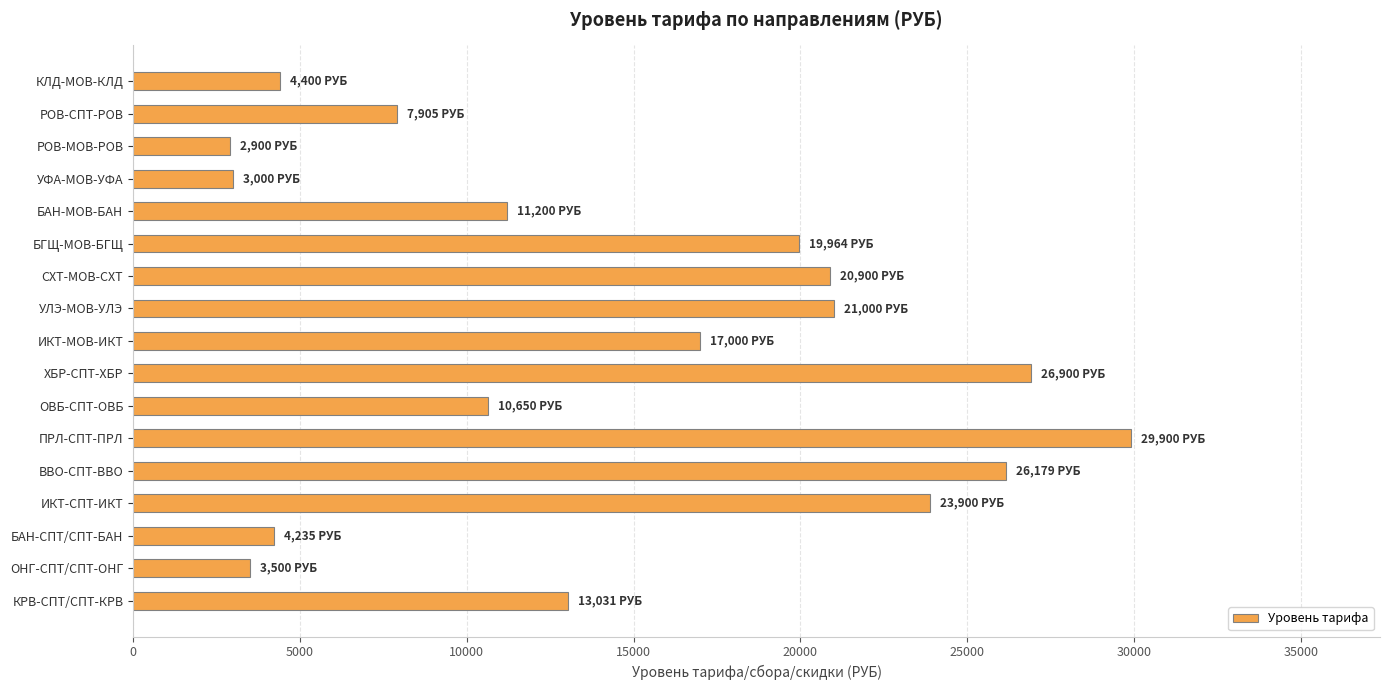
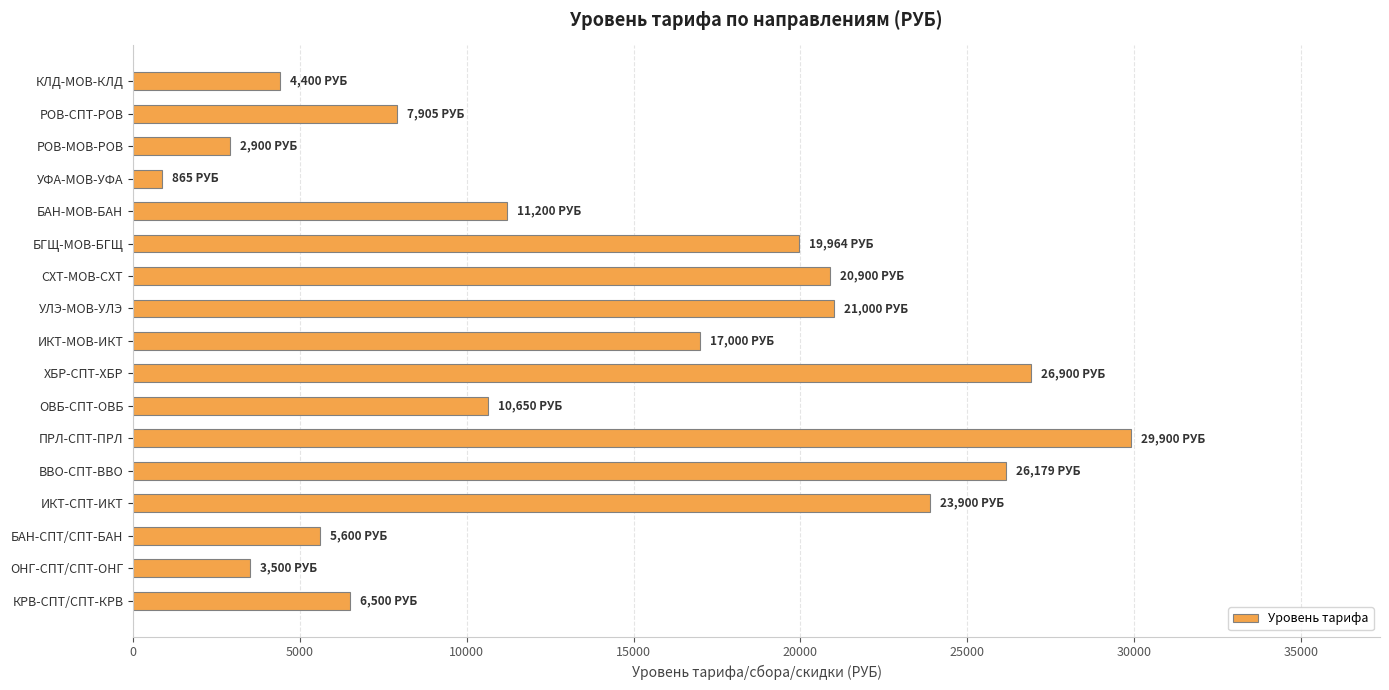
УФА-МОВ-УФА: 3,000 -> 865
БАН-СПТ/СПТ-БАН: 4,235 -> 5,600
КРВ-СПТ/СПТ-КРВ: 13,031 -> 6,500
